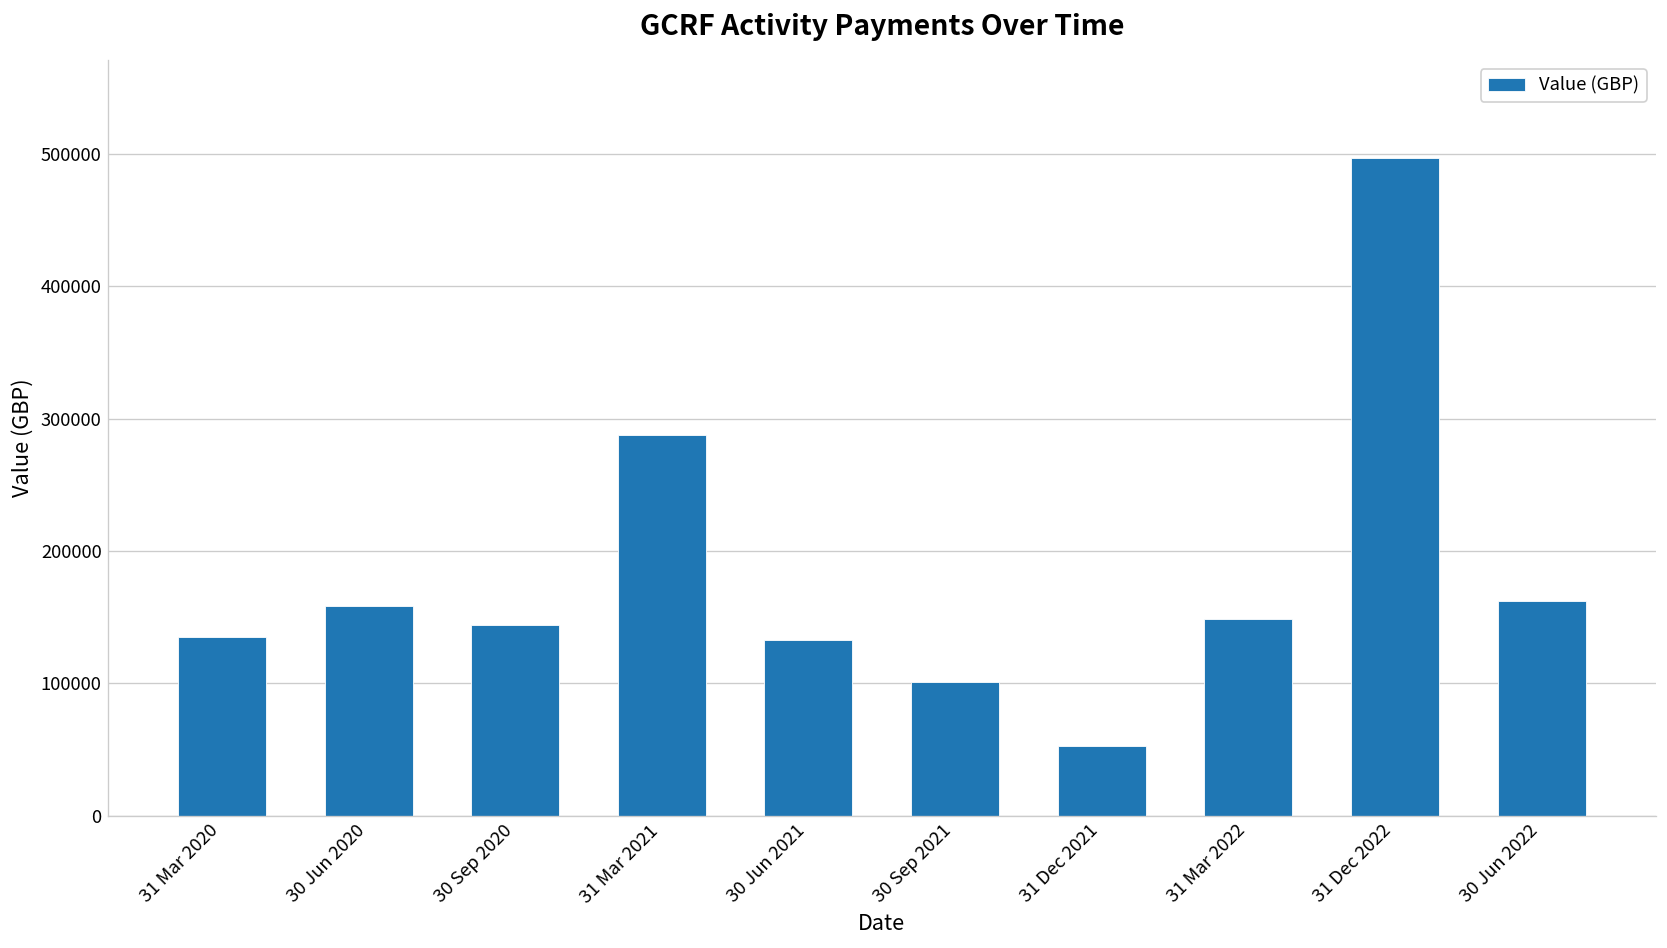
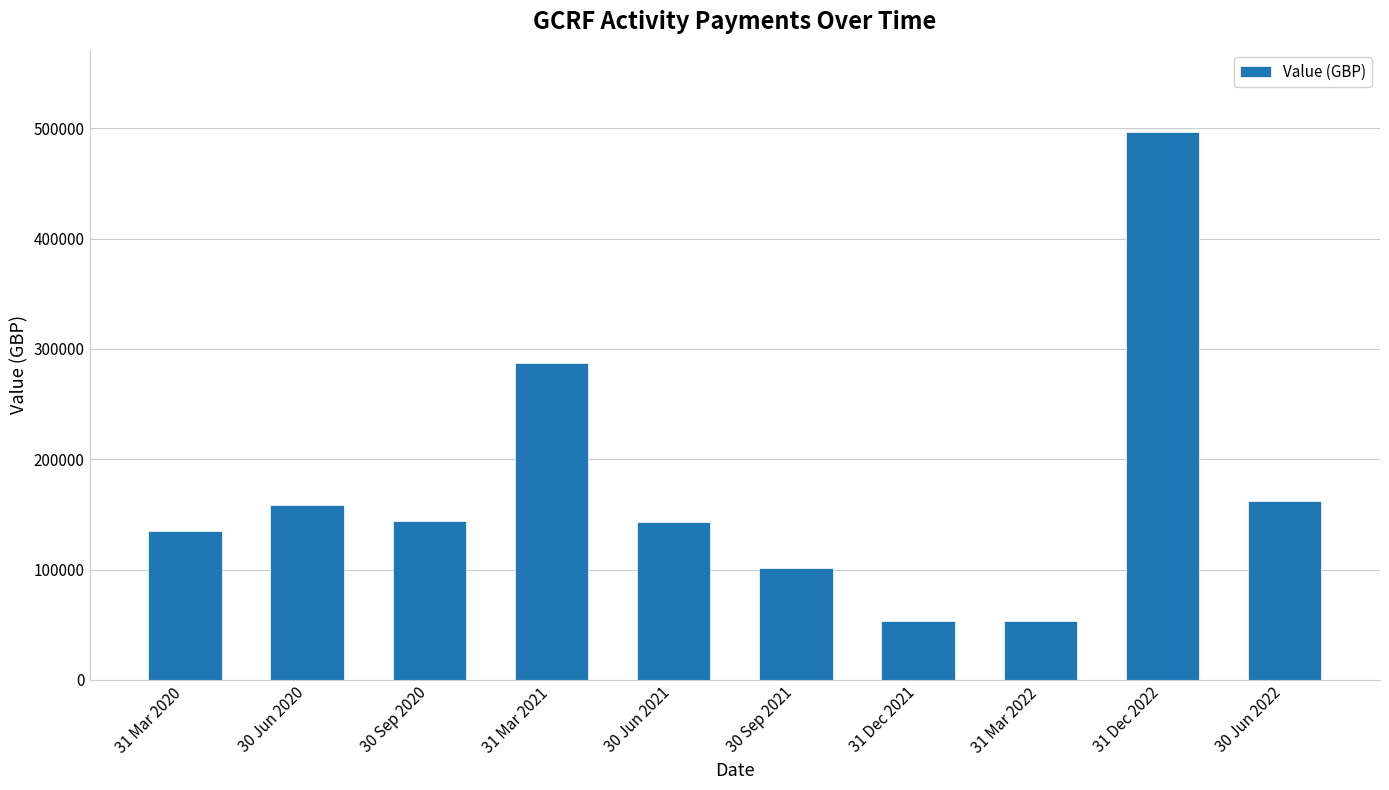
30 Jun 2021: 133000 -> 143000
31 Mar 2022: 149000 -> 53000
